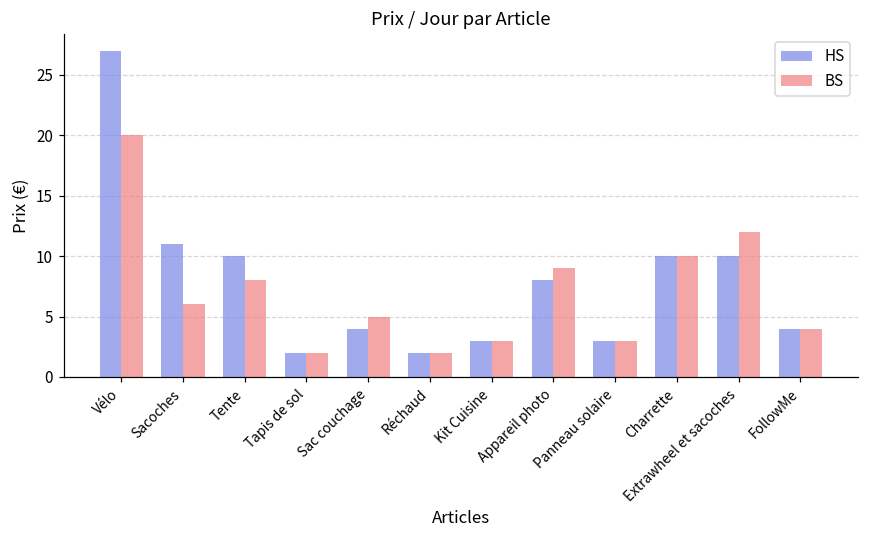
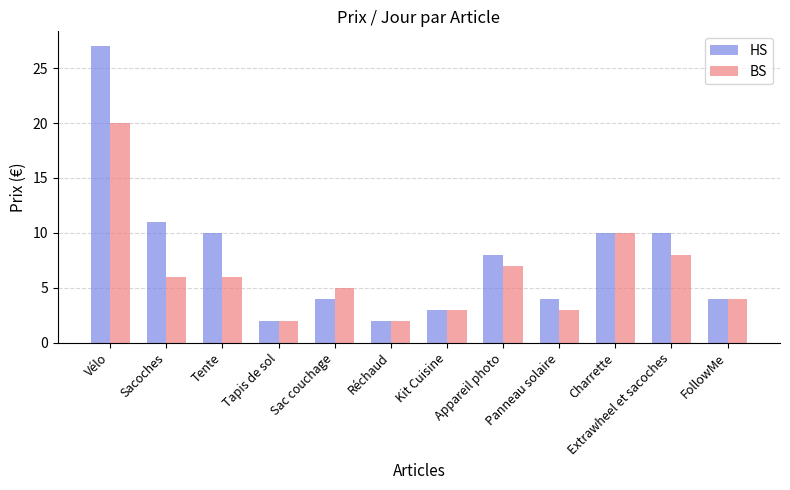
BS, Tente: 8 -> 6
BS, Appareil photo: 9 -> 7
HS, Panneau solaire: 3 -> 4
BS, Extrawheel et sacoches: 12 -> 8
